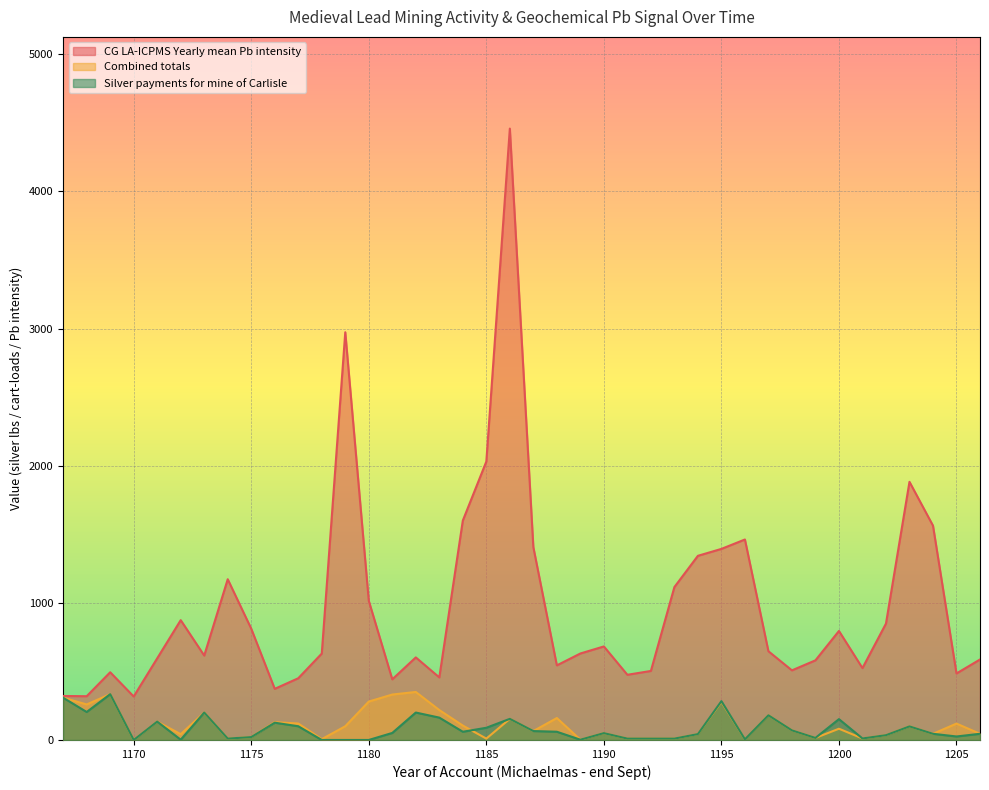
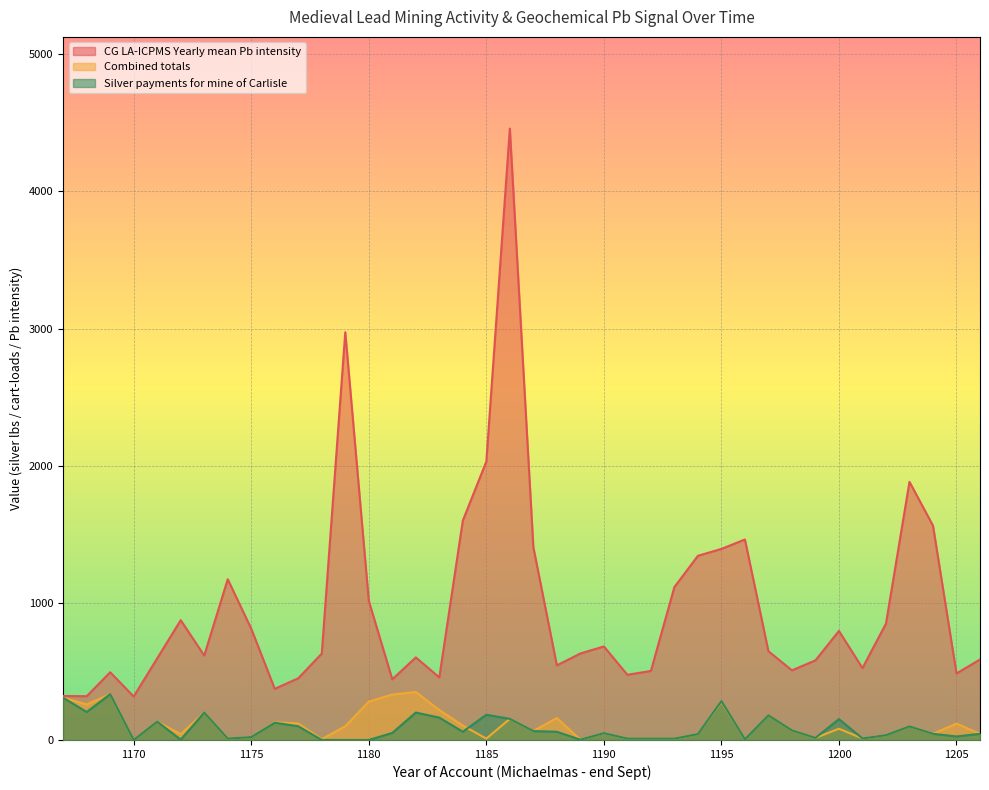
Silver payments for mine of Carlisle, 1185: 90 -> 180
